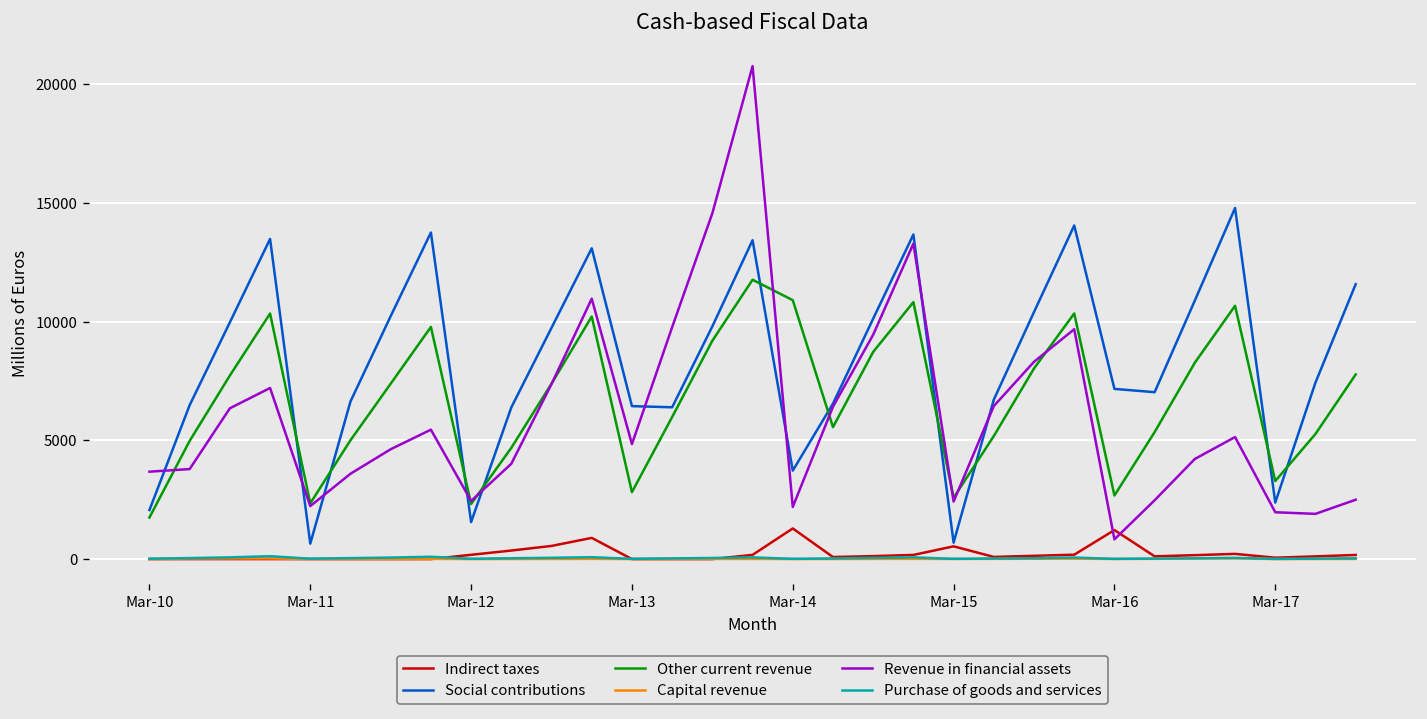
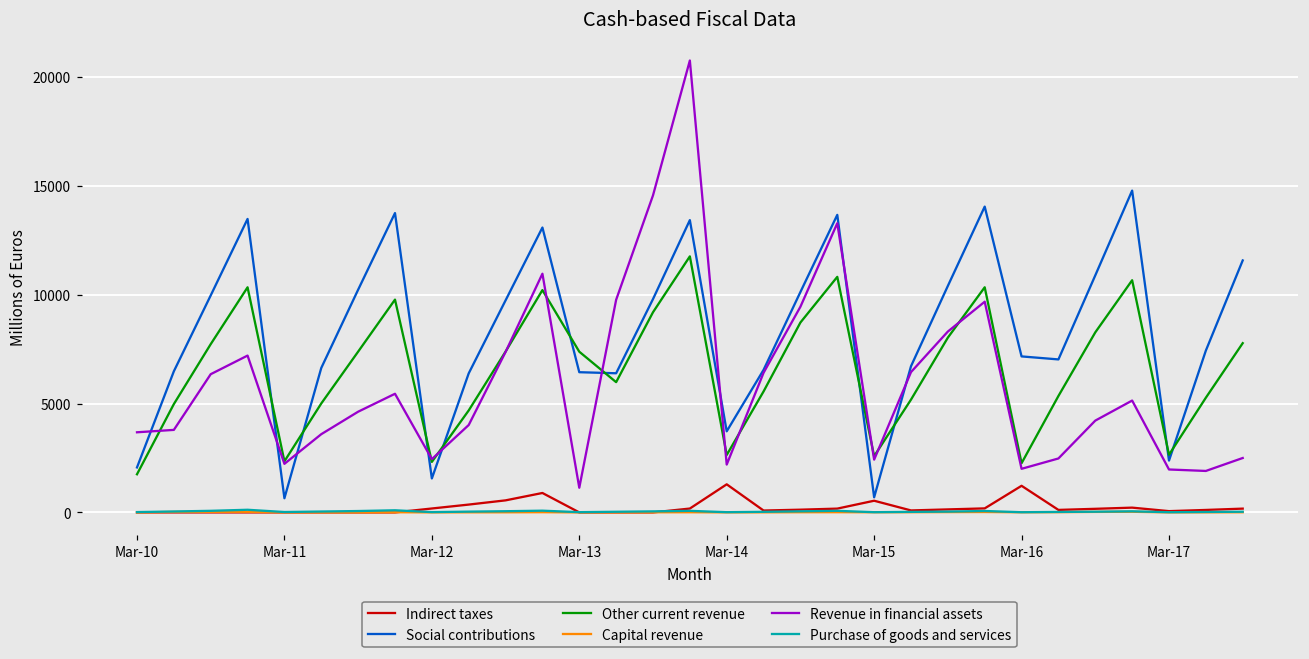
Other current revenue, Mar-13: 2800 -> 7400
Revenue in financial assets, Mar-13: 4800 -> 1100
Other current revenue, Mar-14: 10900 -> 2600
Other current revenue, Mar-16: 2700 -> 2300
Revenue in financial assets, Mar-16: 800 -> 2000
Other current revenue, Mar-17: 3300 -> 2600
